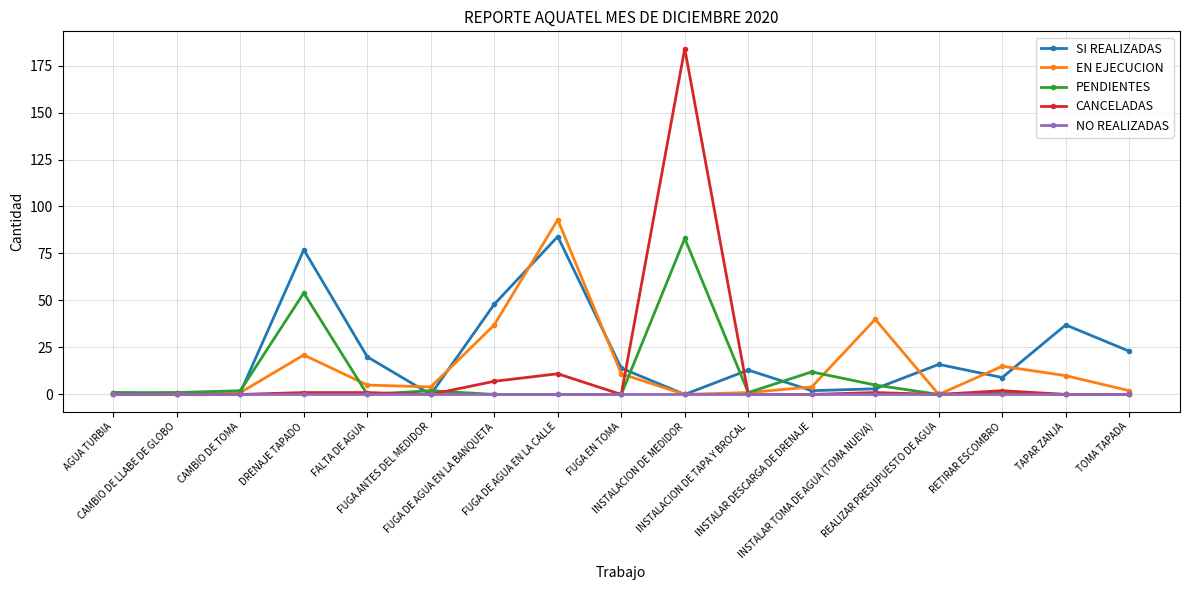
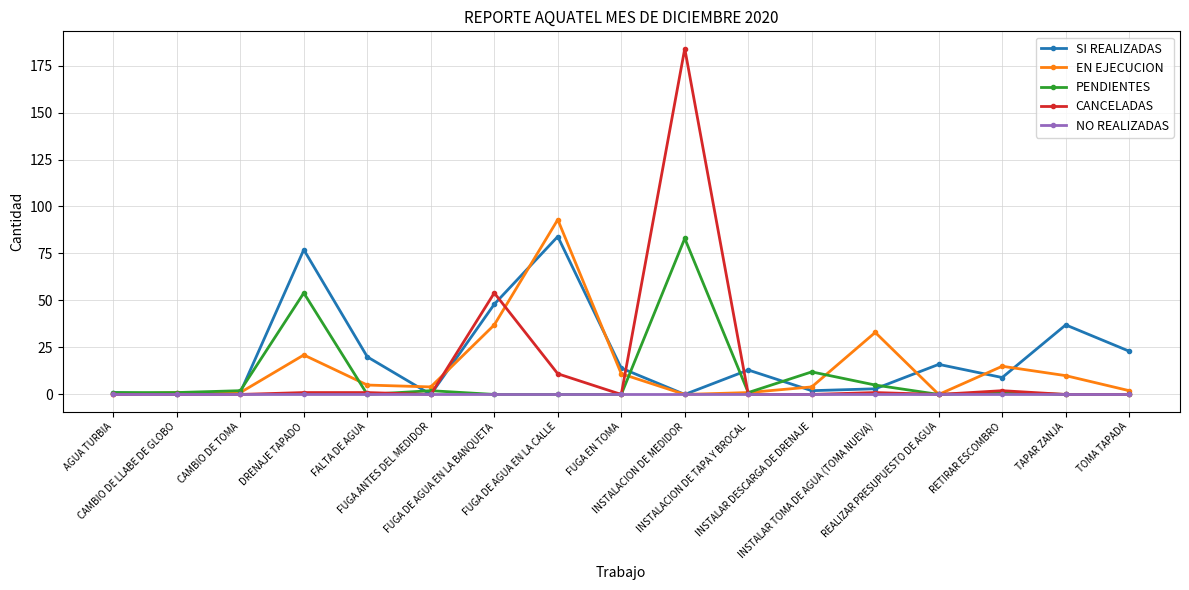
CANCELADAS, FUGA DE AGUA EN LA BANQUETA: 7 -> 54
EN EJECUCION, INSTALAR TOMA DE AGUA (TOMA NUEVA): 40 -> 33
